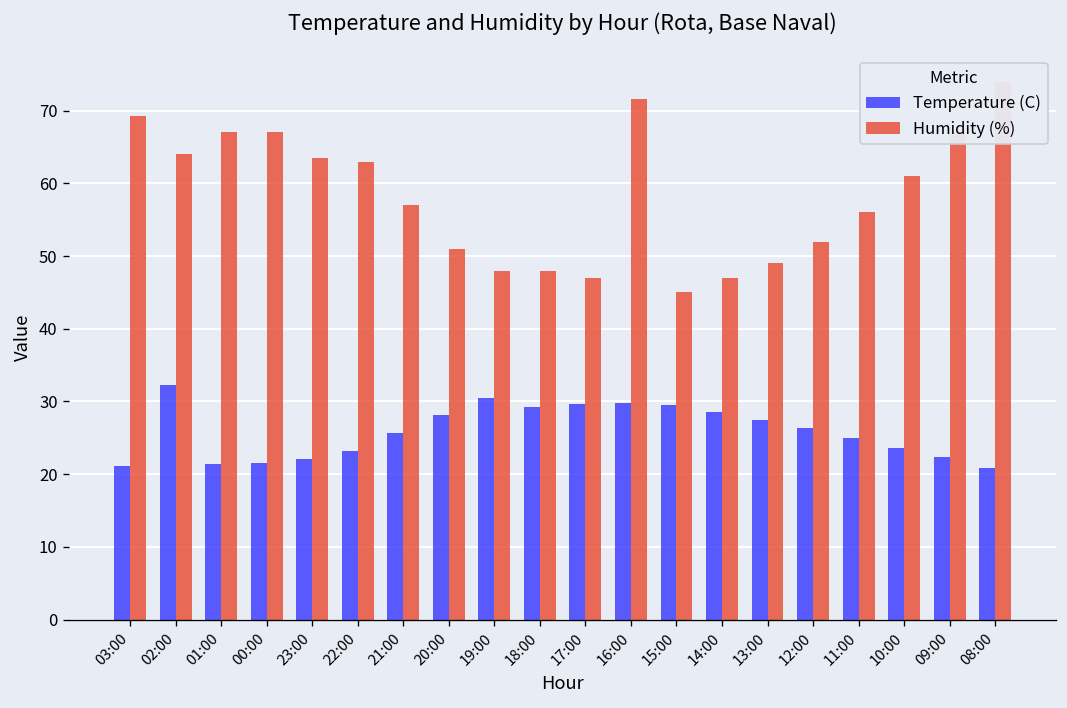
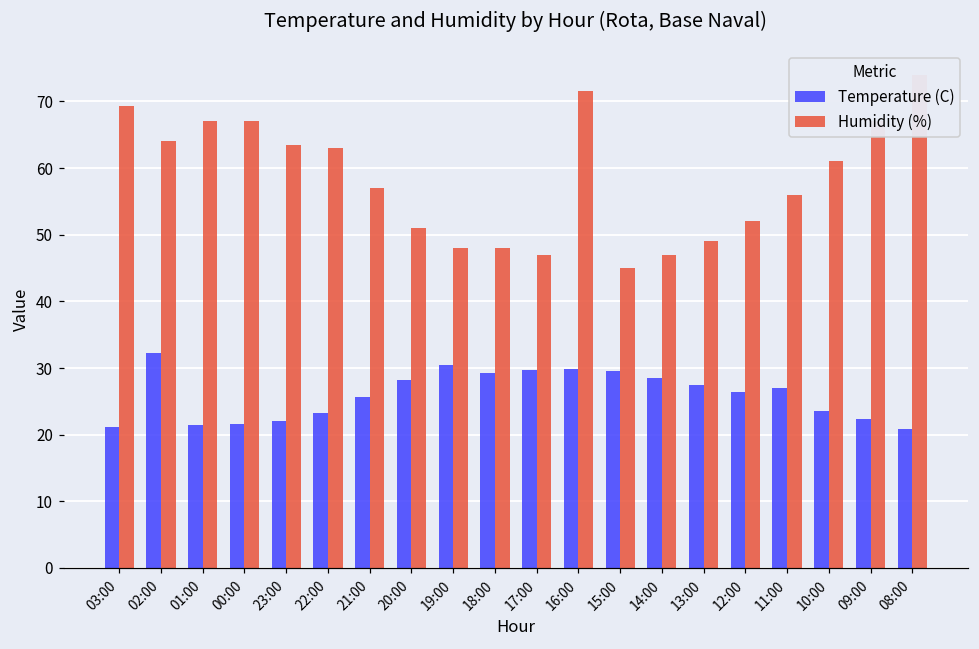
Temperature (C), 11:00: 25 -> 27
